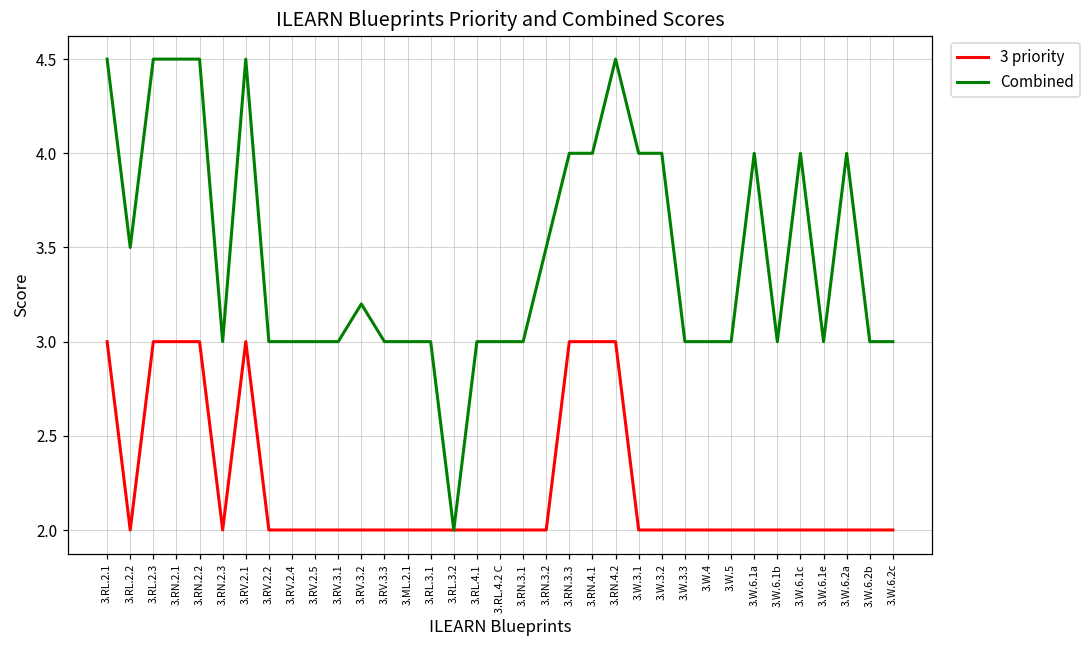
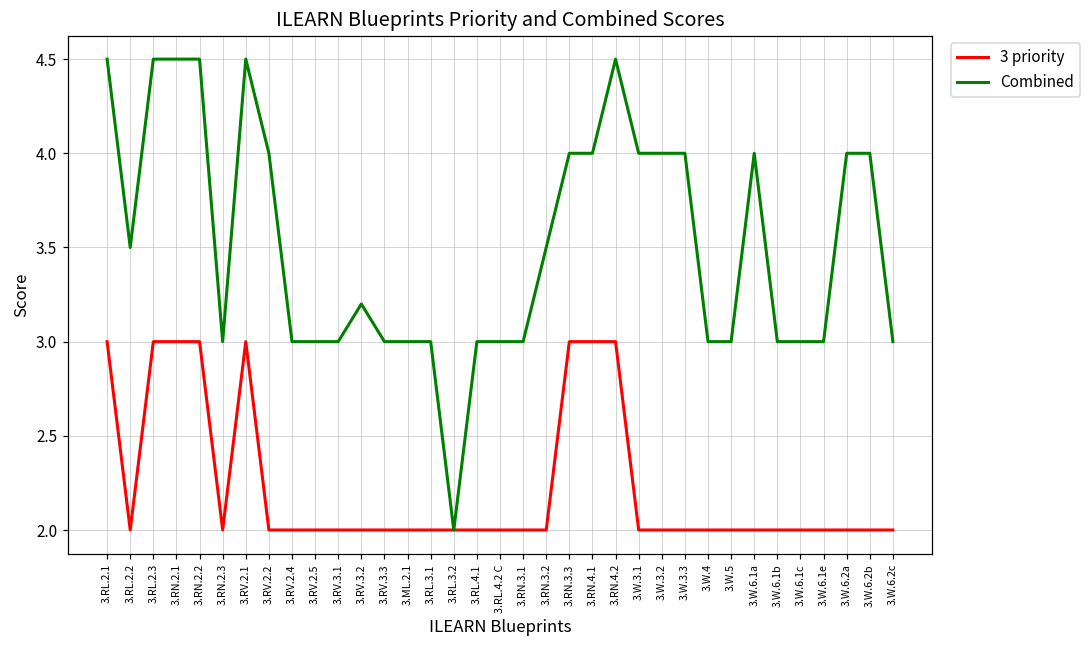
Combined, 3.RV.2.2: 3 -> 4
Combined, 3.W.3.3: 3 -> 4
Combined, 3.W.6.1c: 4 -> 3
Combined, 3.W.6.2b: 3 -> 4
